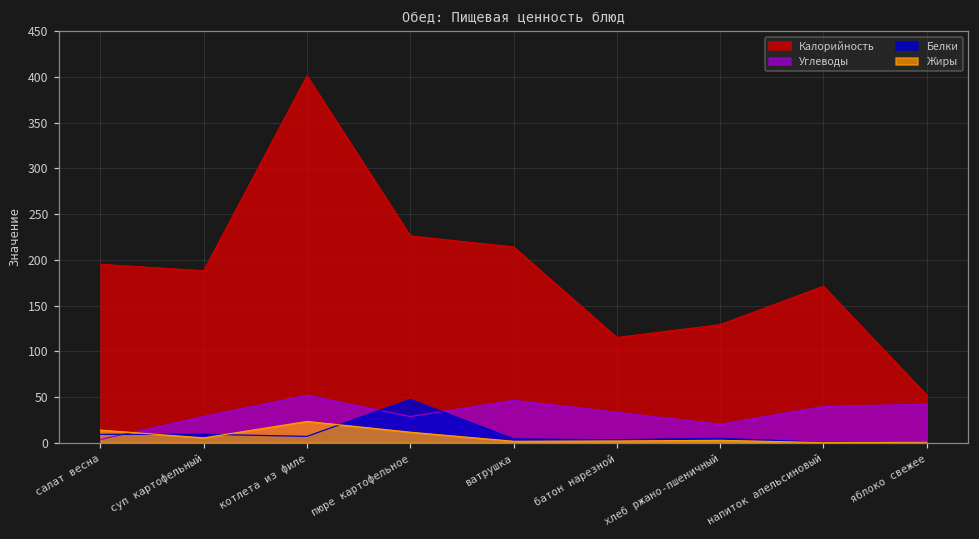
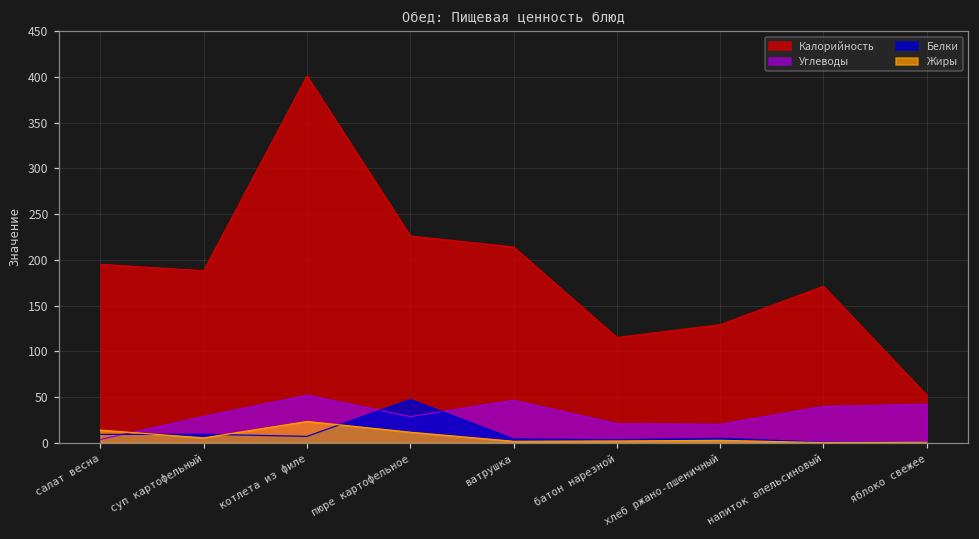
Углеводы, батон нарезной: 30 -> 20
